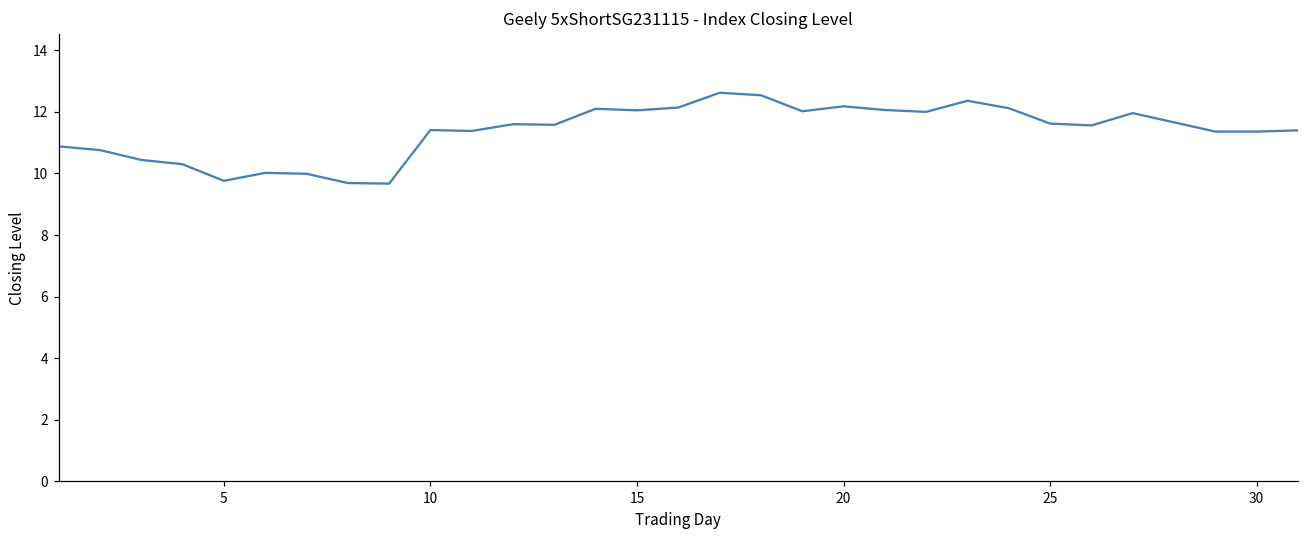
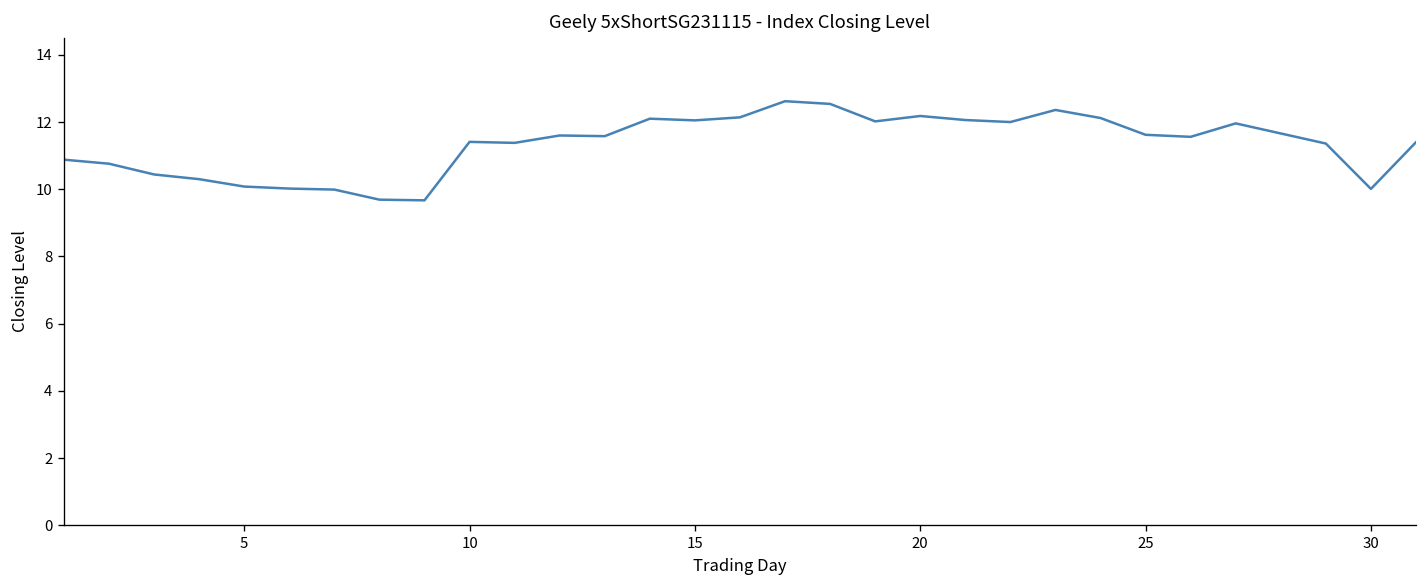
5: 9.8 -> 10.1
30: 11.4 -> 10.0
